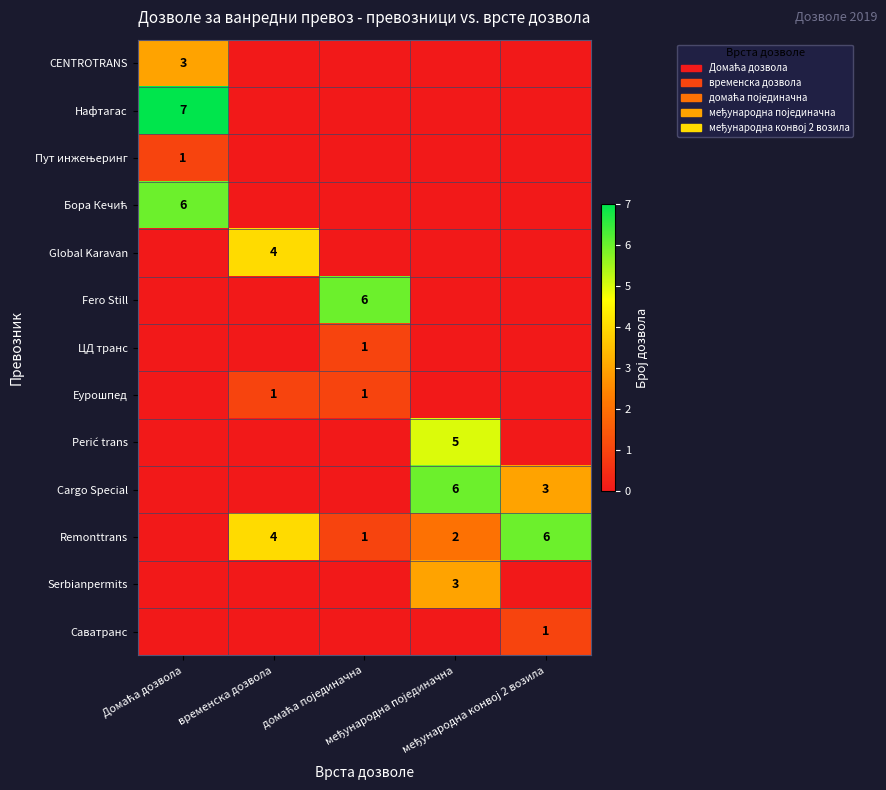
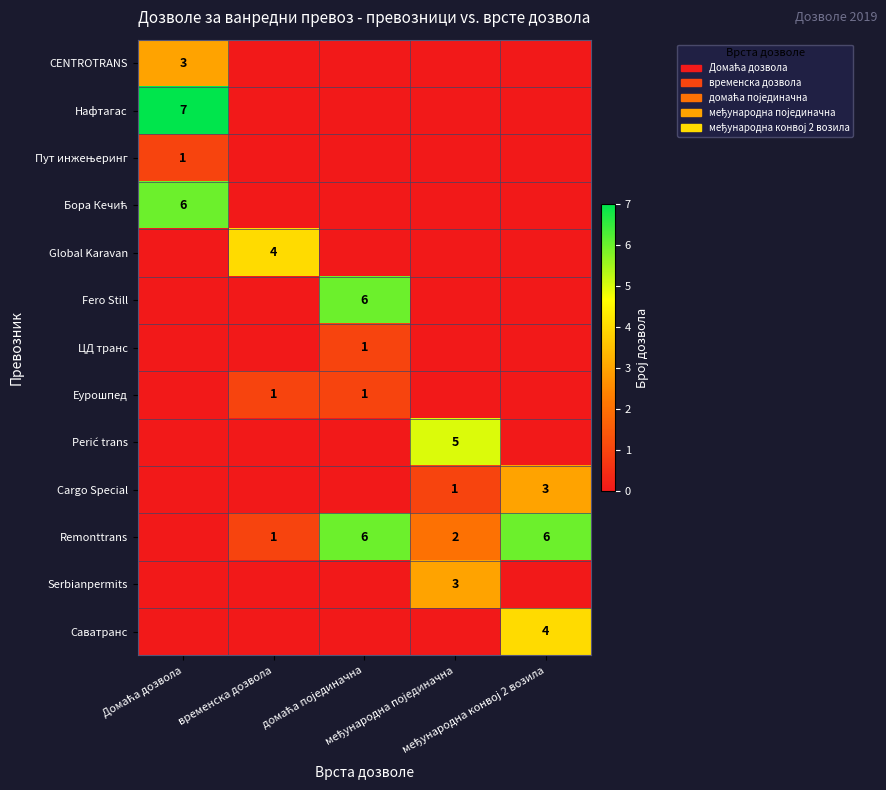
Cargo Special, међународна појединачна: 6 -> 1
Remonttrans, временска дозвола: 4 -> 1
Remonttrans, домаћа појединачна: 1 -> 6
Саватранс, међународна конвој 2 возила: 1 -> 4
